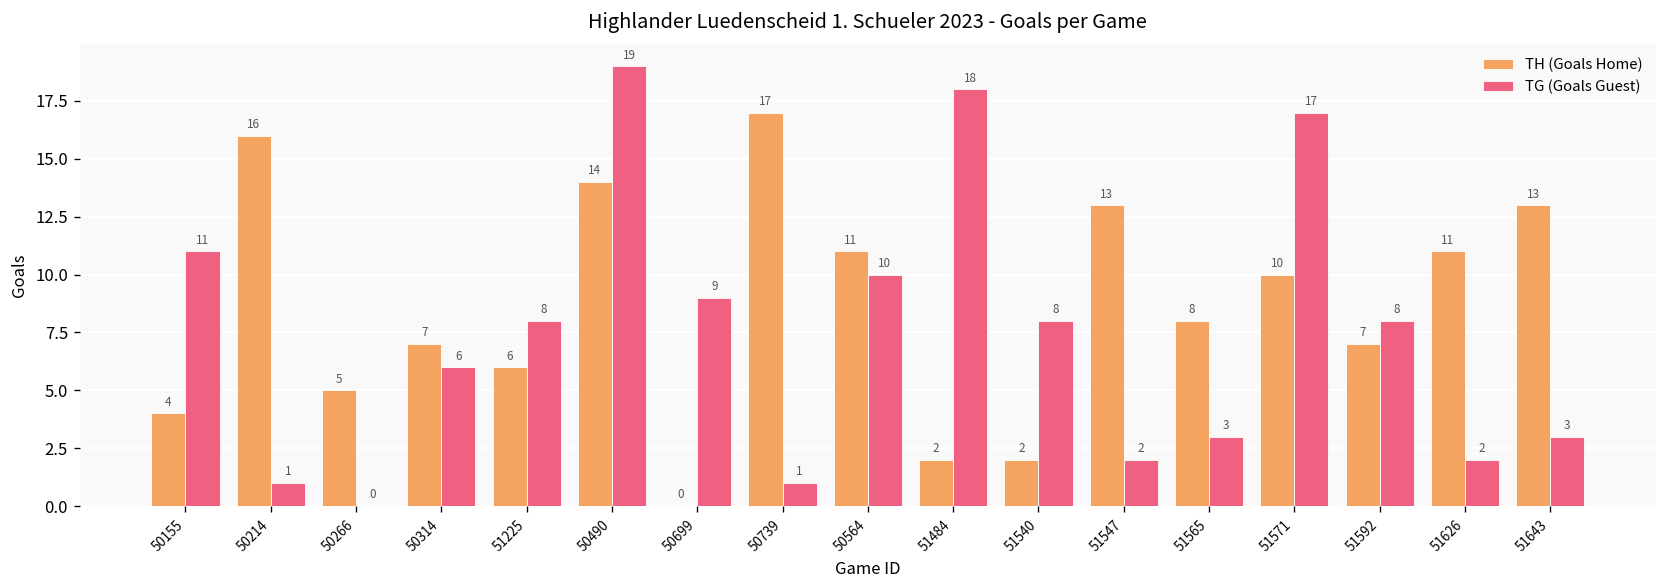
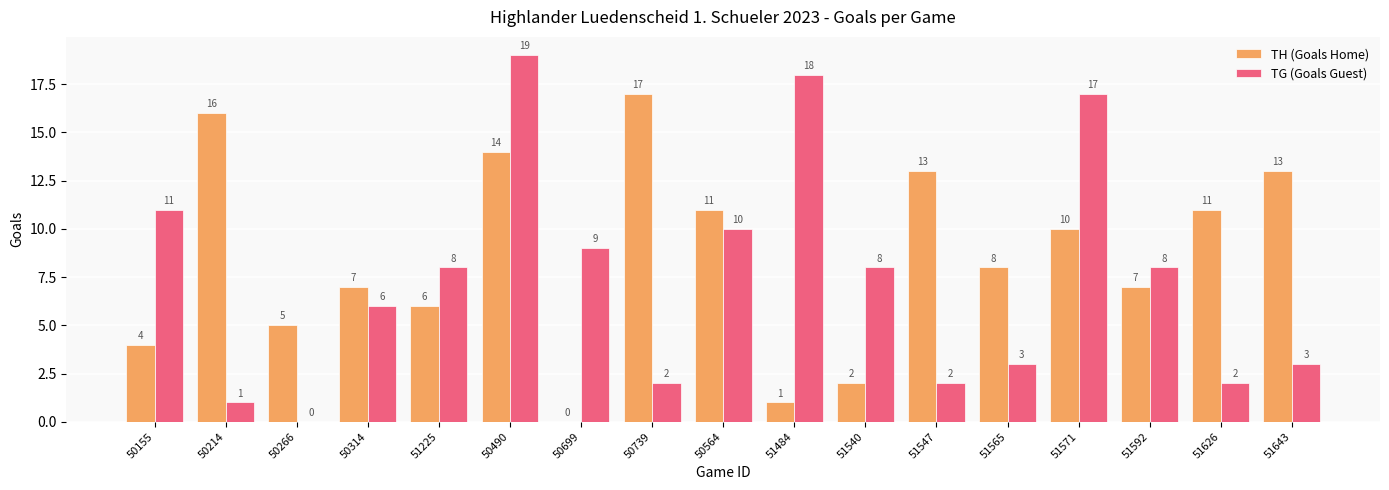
TG (Goals Guest), 50739: 1 -> 2
TH (Goals Home), 51484: 2 -> 1
